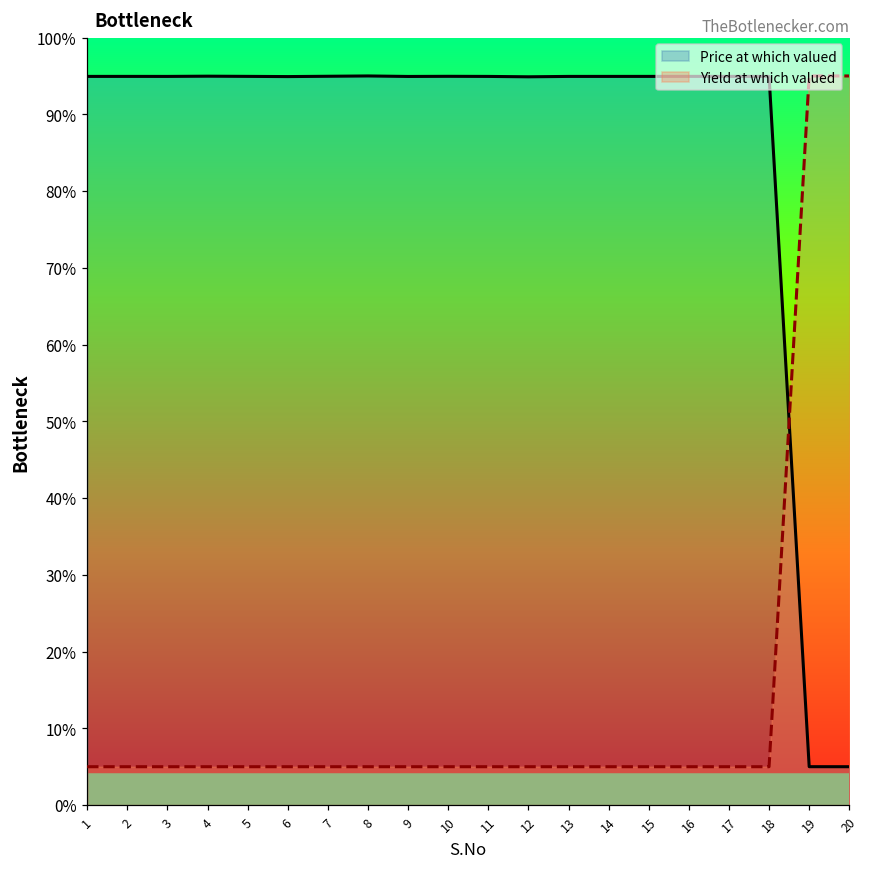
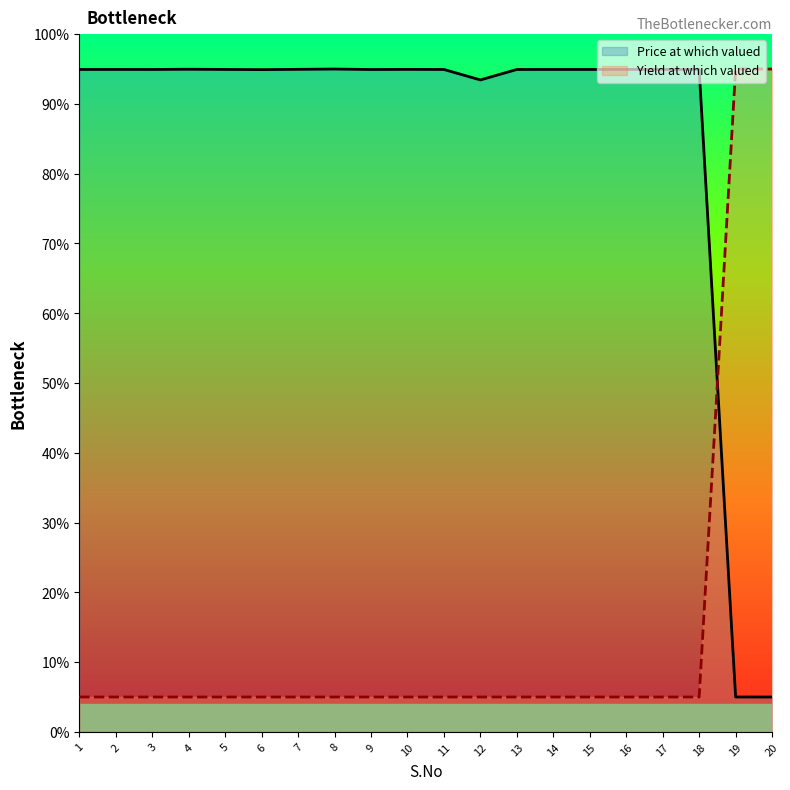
Price at which valued, 12: 95% -> 93%
